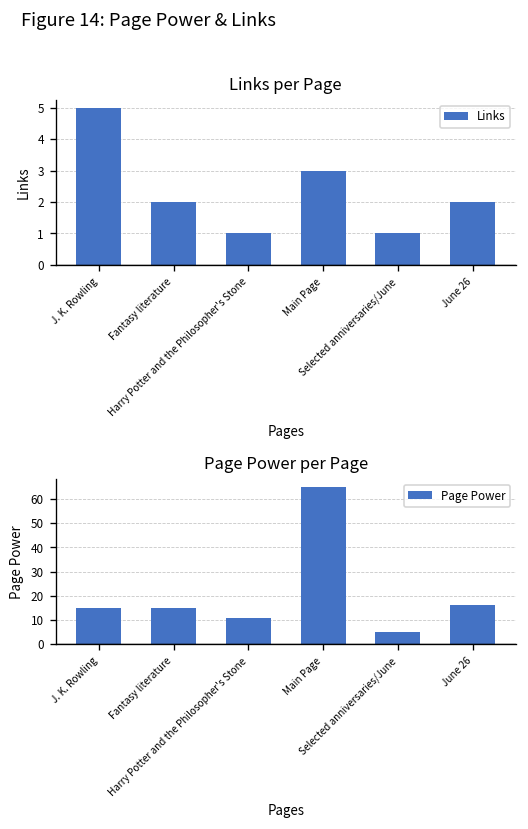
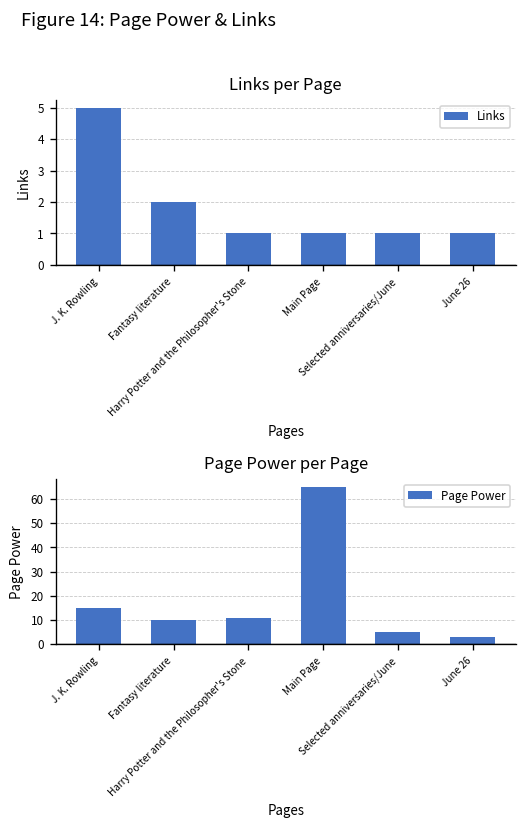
Links per Page, Main Page: 3 -> 1
Links per Page, June 26: 2 -> 1
Page Power per Page, Fantasy literature: 15 -> 10
Page Power per Page, June 26: 16 -> 3
